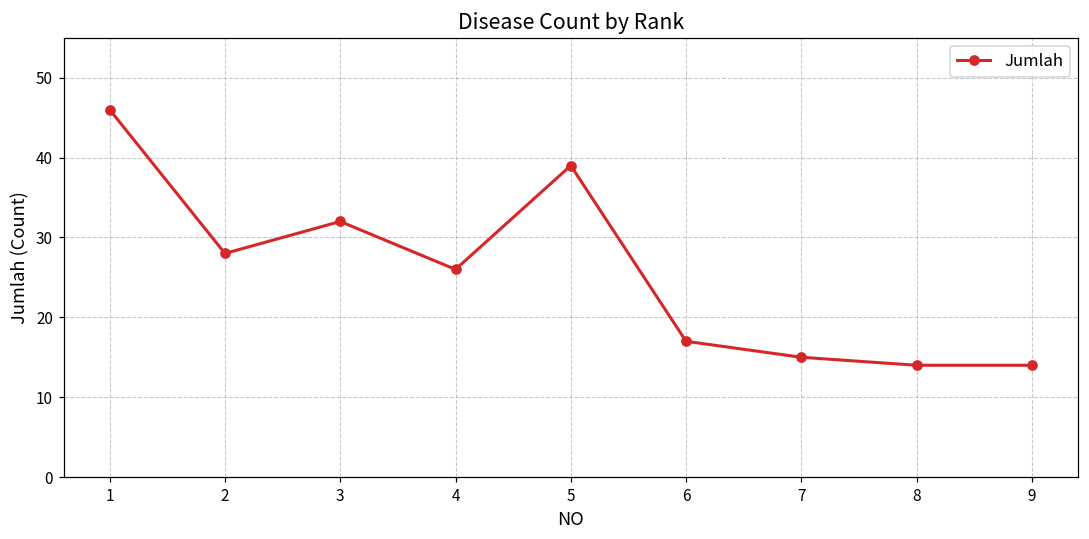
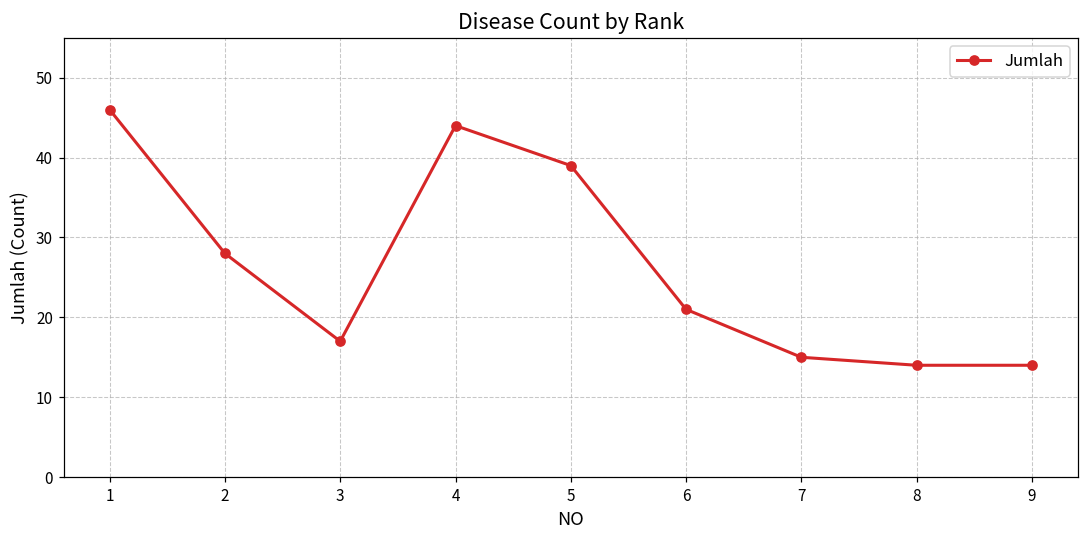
3: 32 -> 17
4: 26 -> 44
6: 17 -> 21
